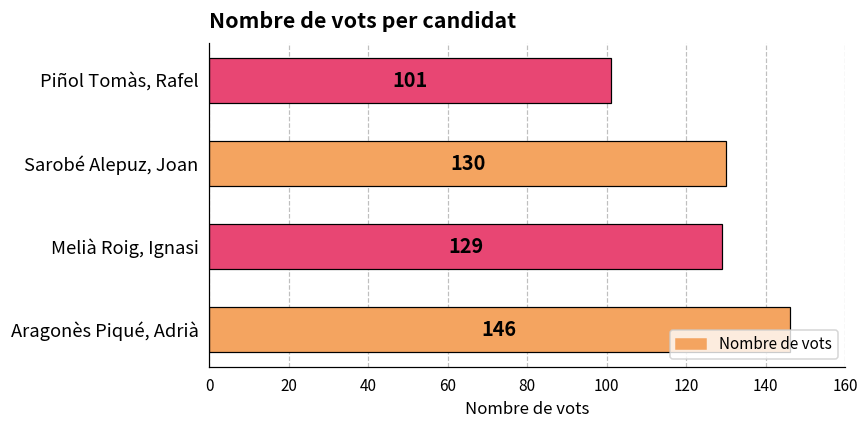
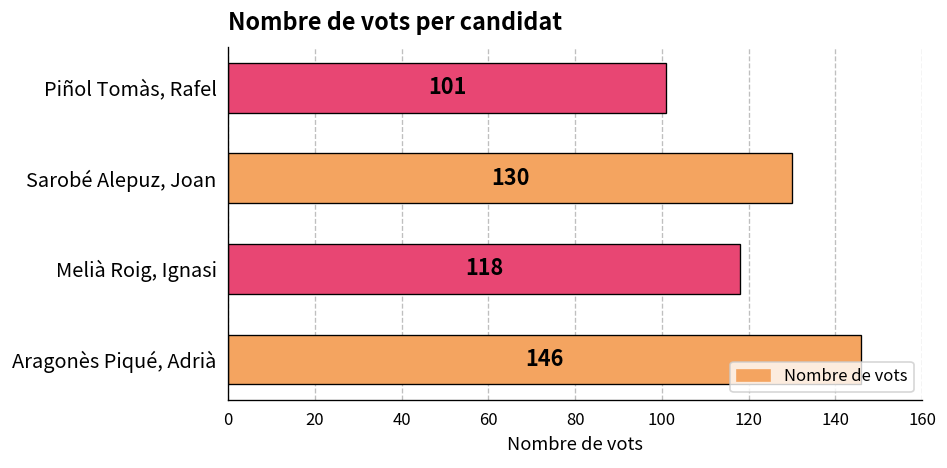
Melià Roig, Ignasi: 129 -> 118
